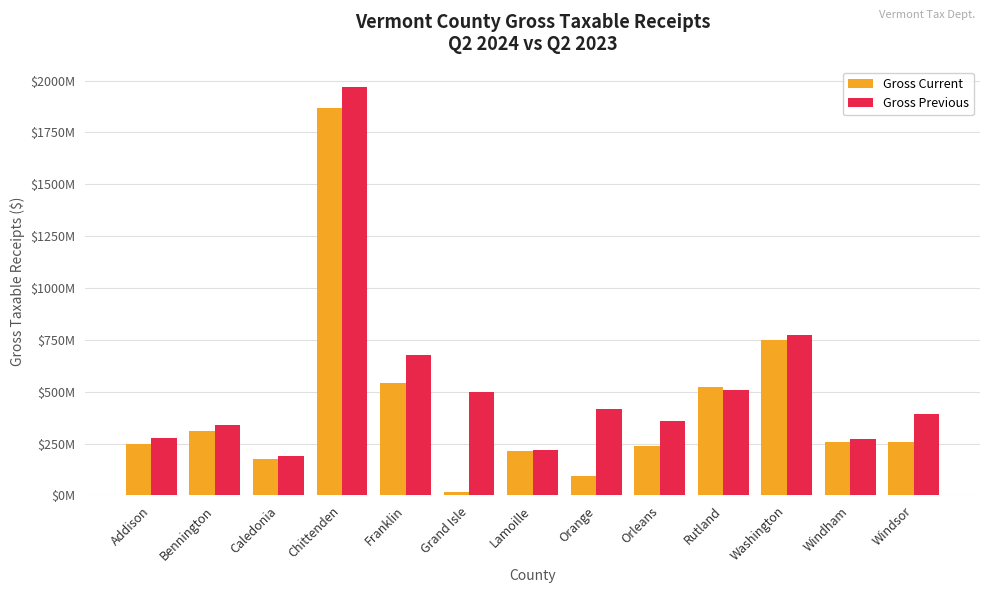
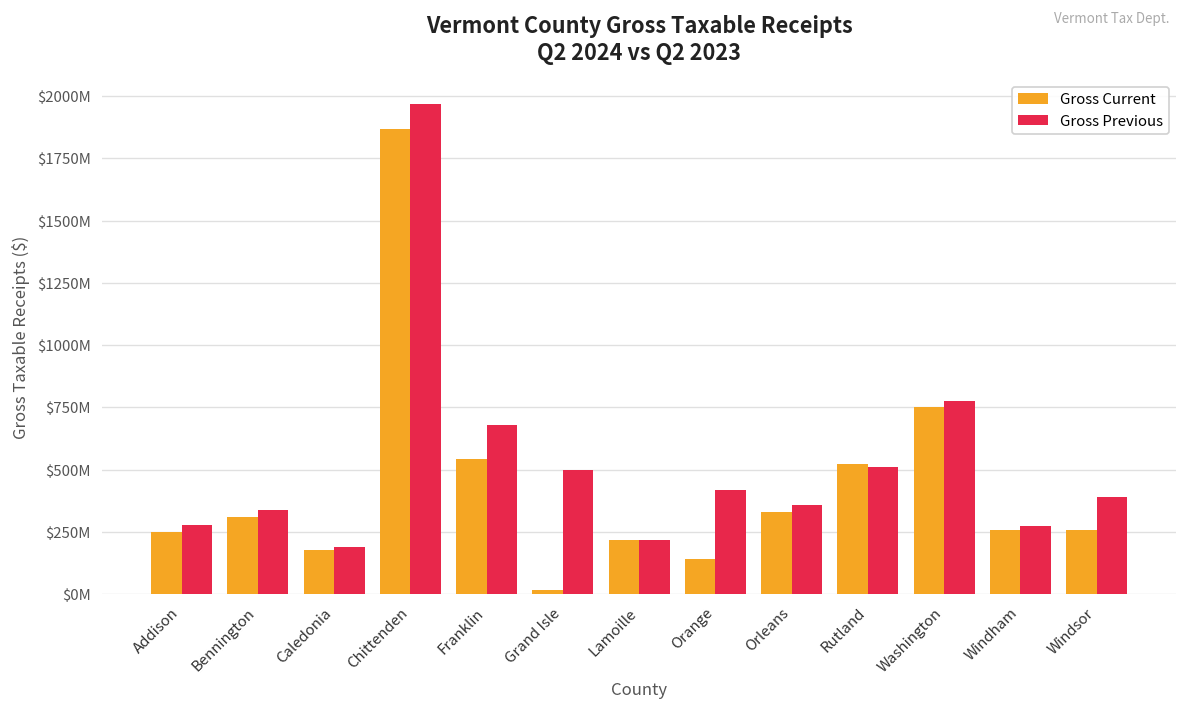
Gross Current, Orange: $90000000 -> $140000000
Gross Current, Orleans: $240000000 -> $330000000
